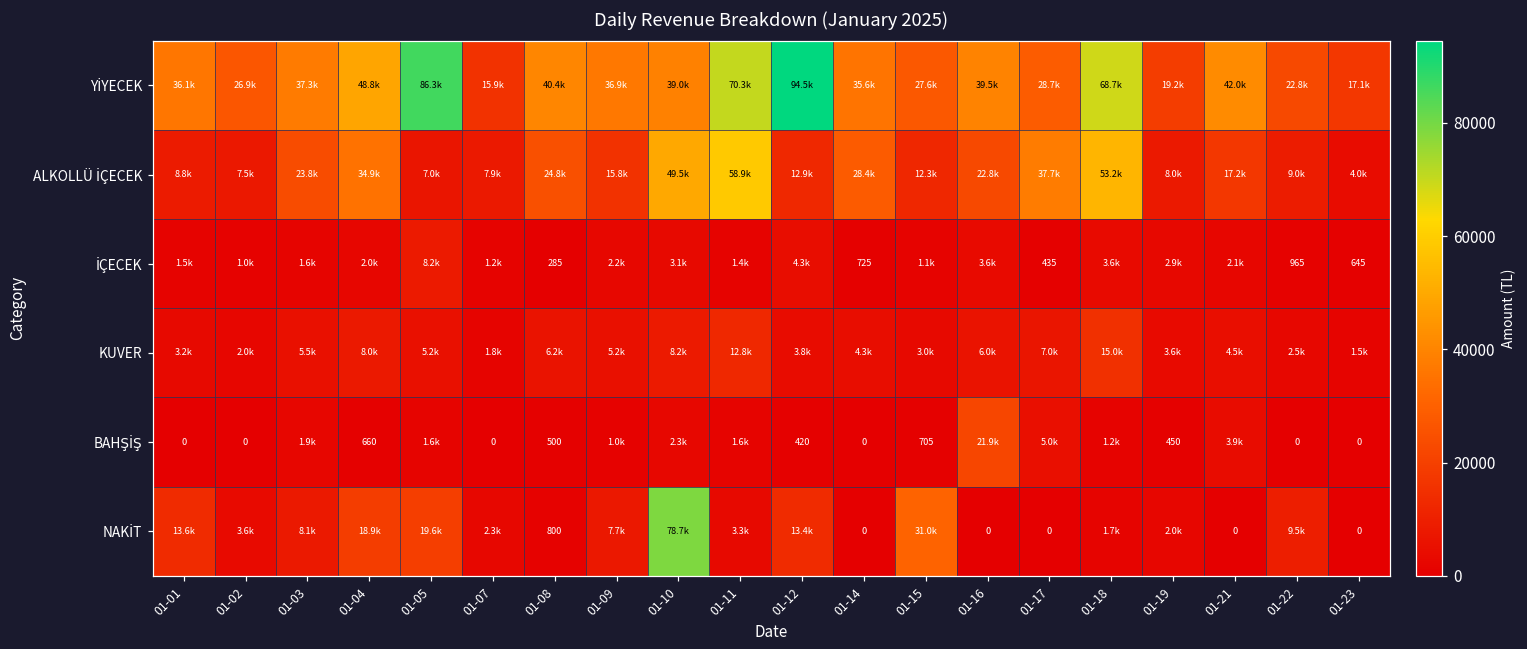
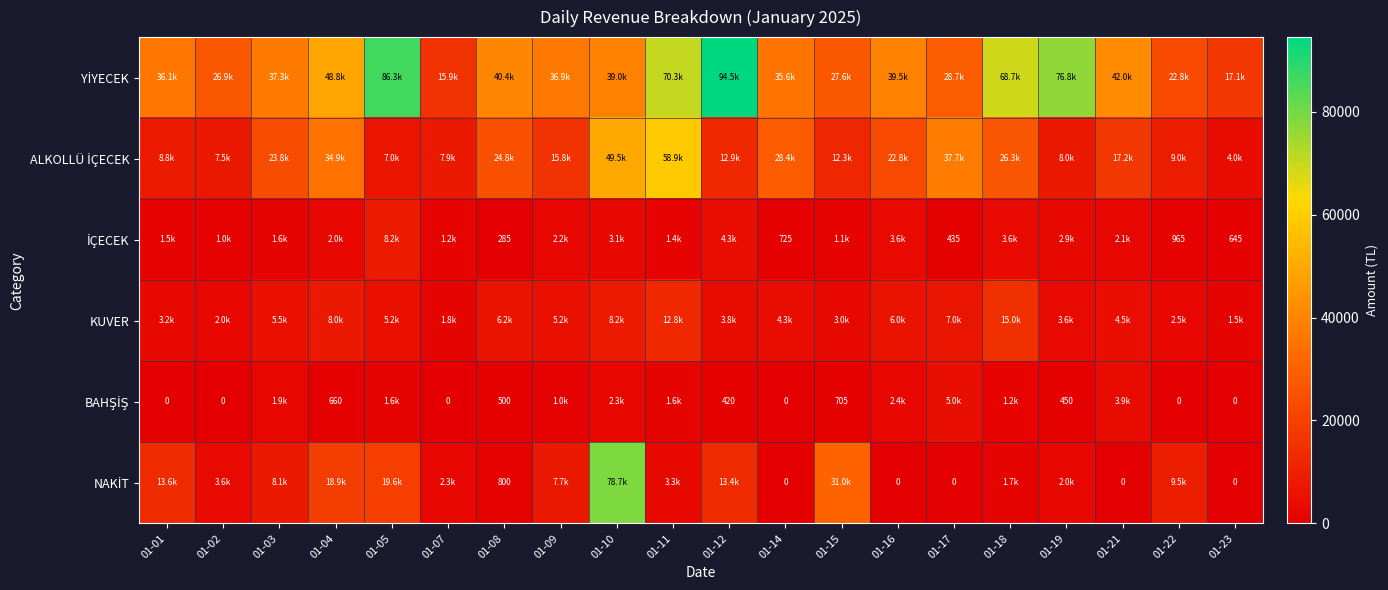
YİYECEK, 01-19: 19.2k -> 76.8k
ALKOLLÜ İÇECEK, 01-18: 53.2k -> 26.3k
BAHŞİŞ, 01-16: 21.9k -> 2.4k
